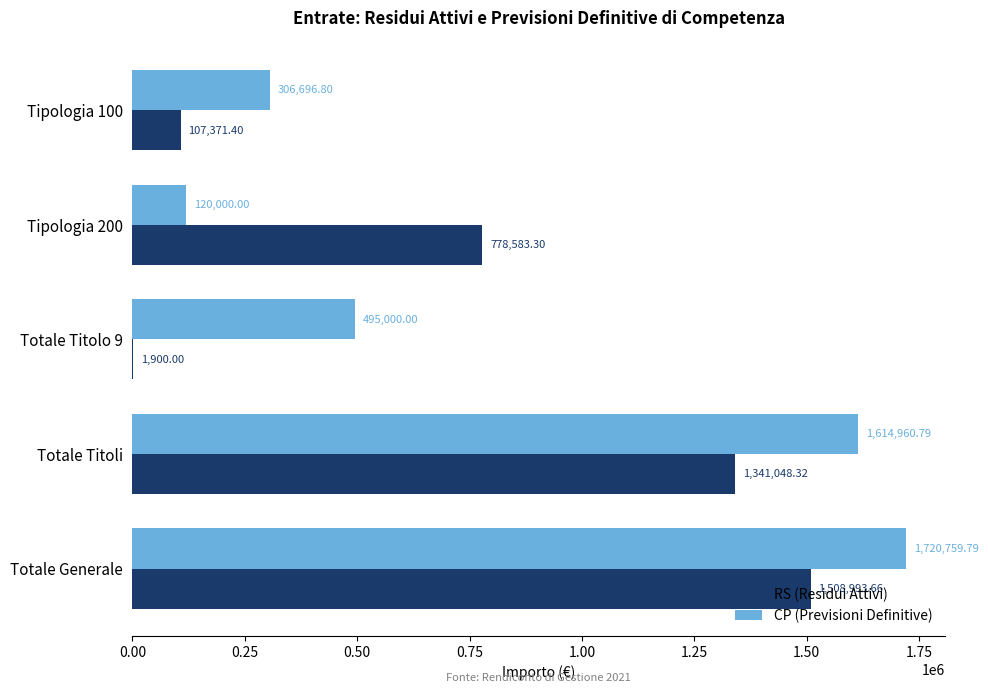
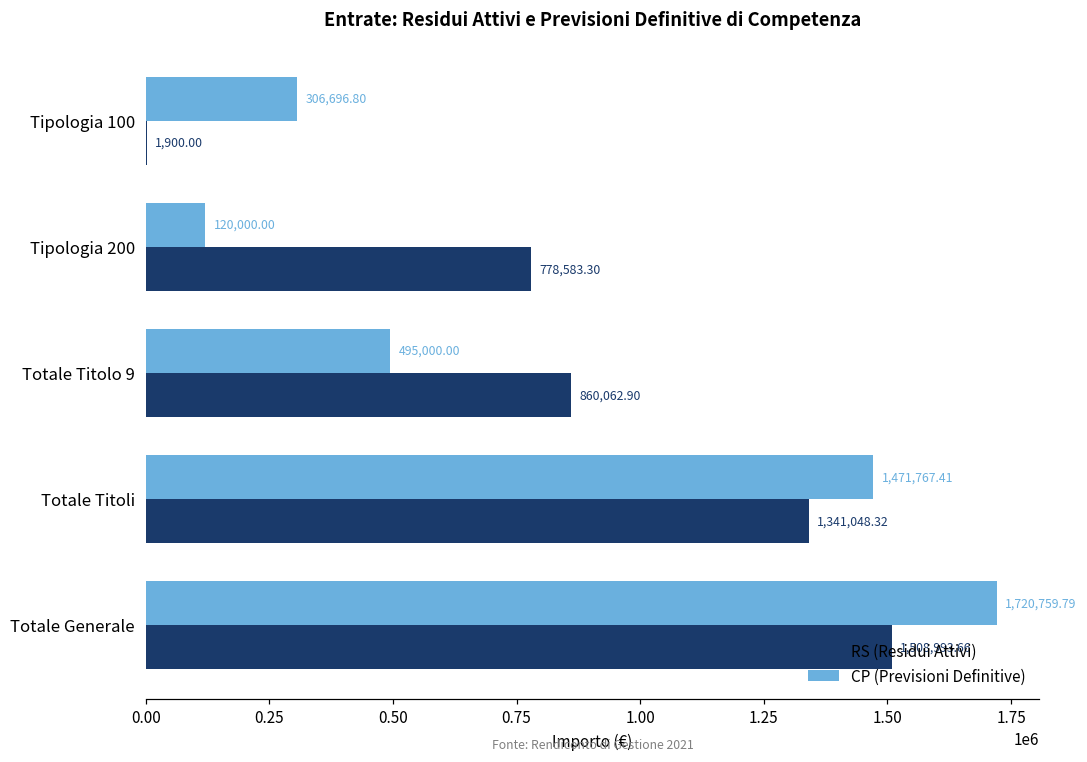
RS (Residui Attivi), Tipologia 100: 107,371.40 -> 1,900.00
RS (Residui Attivi), Totale Titolo 9: 1,900.00 -> 860,062.90
CP (Previsioni Definitive), Totale Titoli: 1,614,960.79 -> 1,471,767.41
